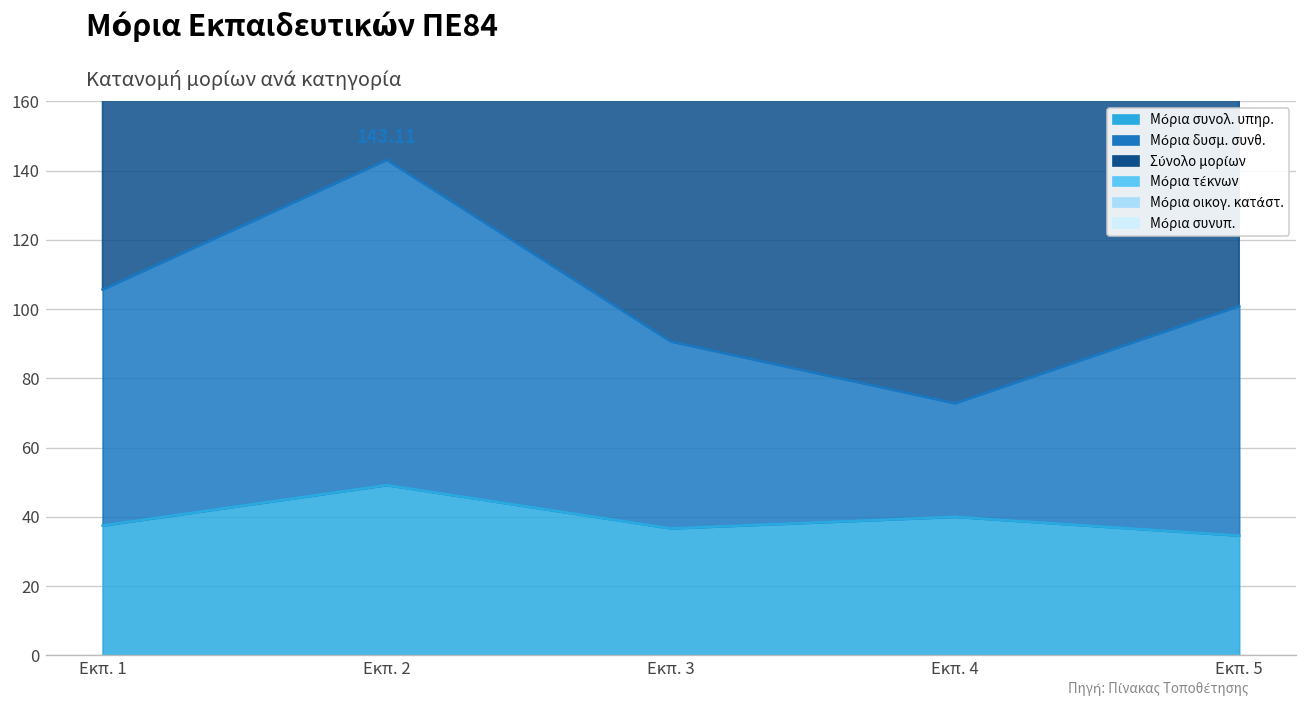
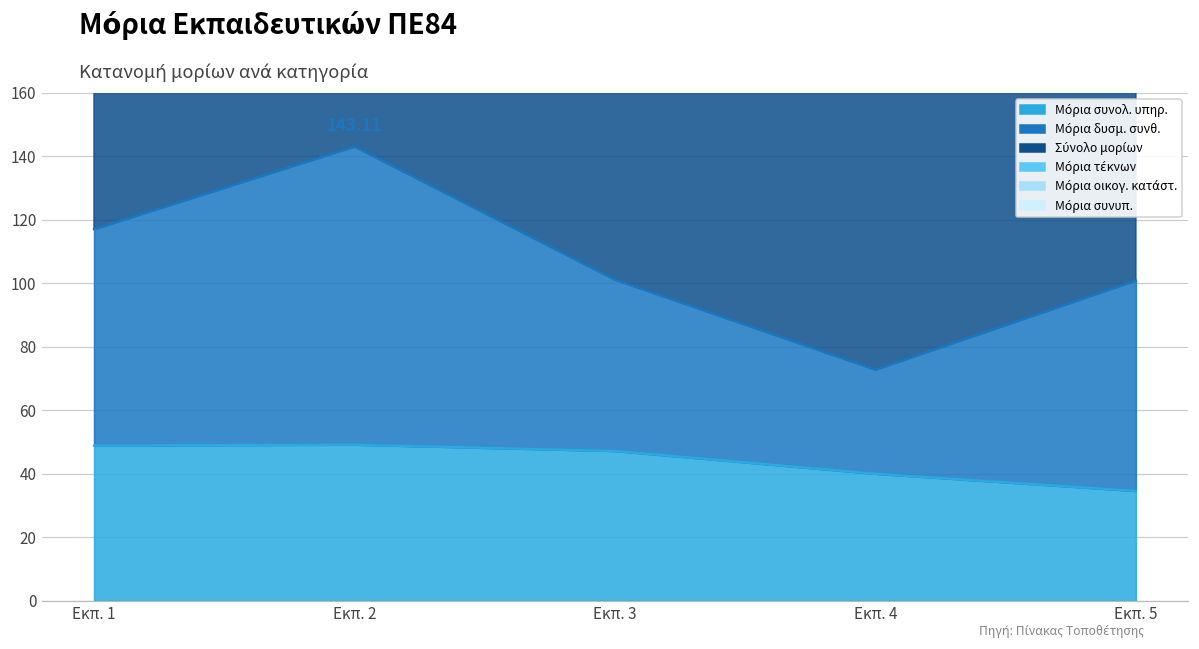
Μόρια συνολ. υπηρ., Εκπ. 1: 38 -> 49
Μόρια συνολ. υπηρ., Εκπ. 3: 37 -> 47
